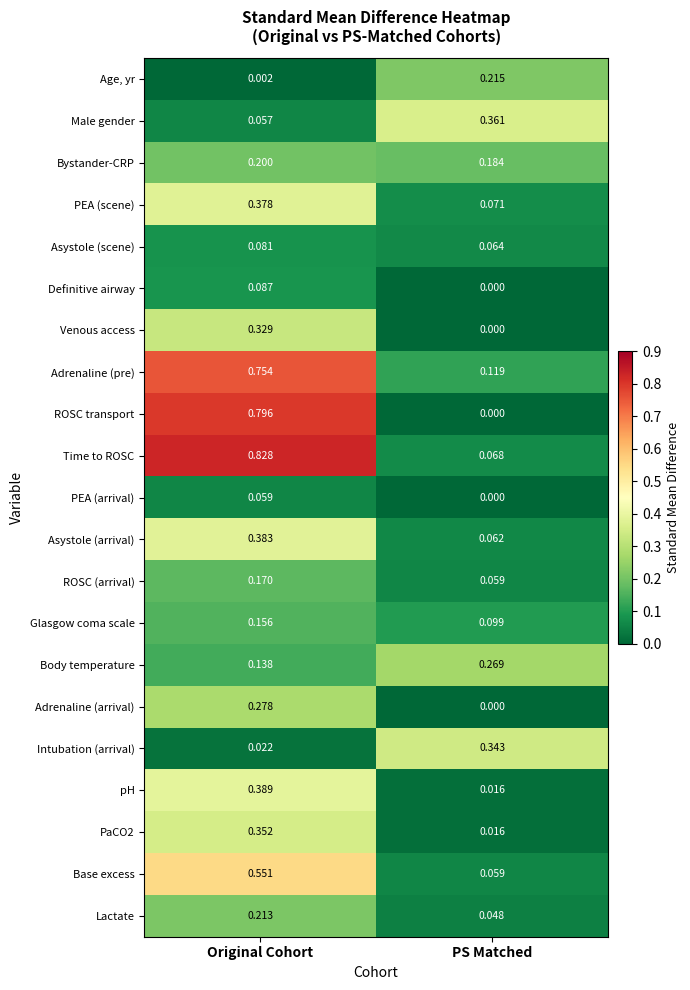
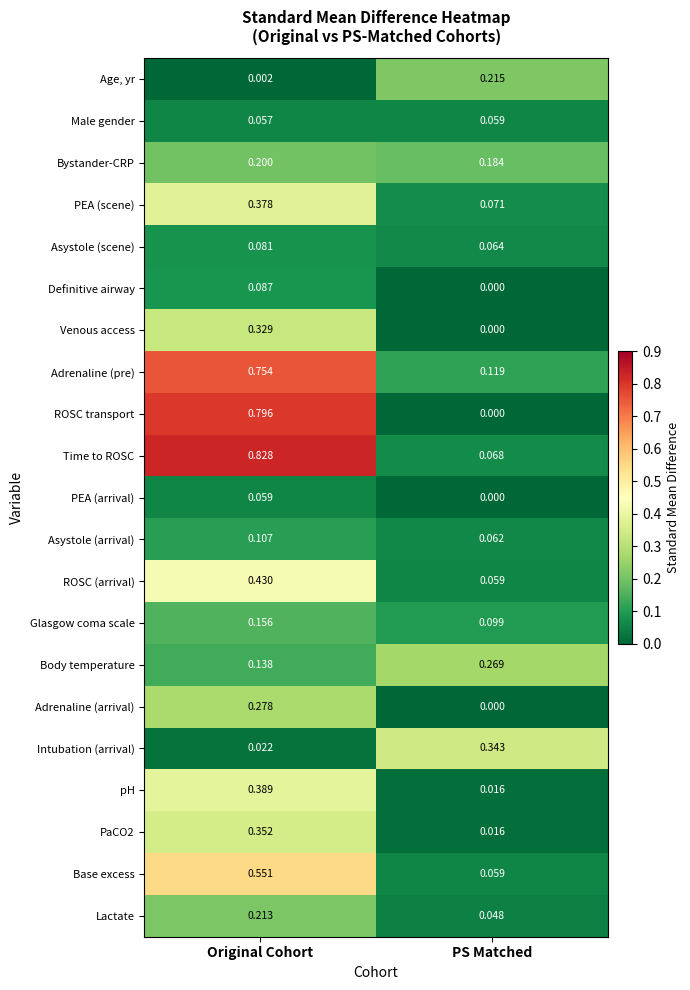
Male gender, PS Matched: 0.361 -> 0.059
Asystole (arrival), Original Cohort: 0.383 -> 0.107
ROSC (arrival), Original Cohort: 0.170 -> 0.430
